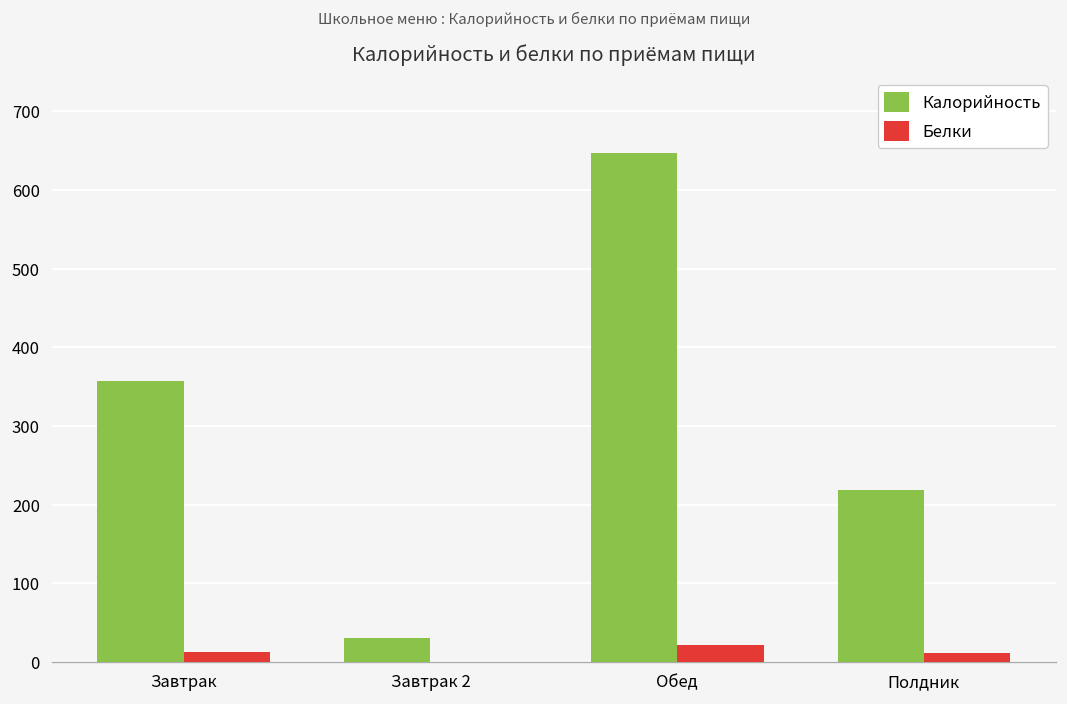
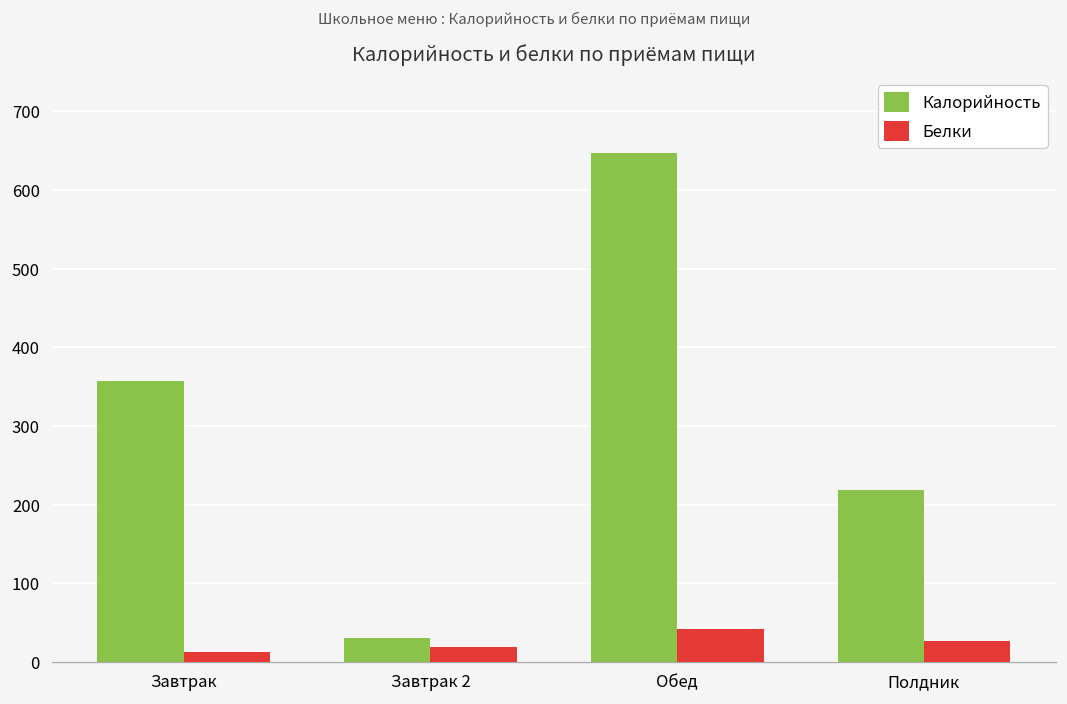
Белки, Завтрак 2: 0 -> 20
Белки, Обед: 20 -> 40
Белки, Полдник: 10 -> 30
